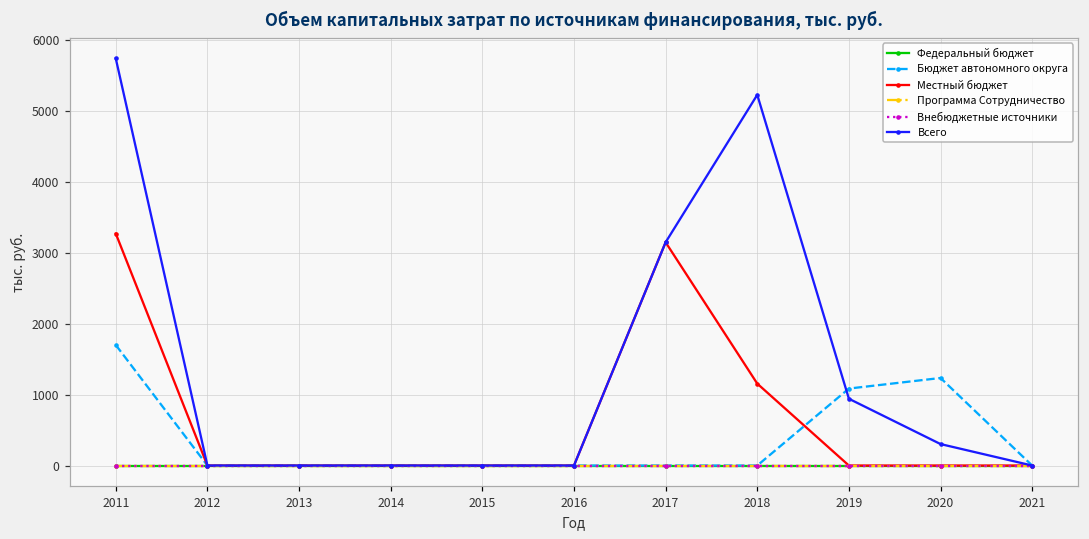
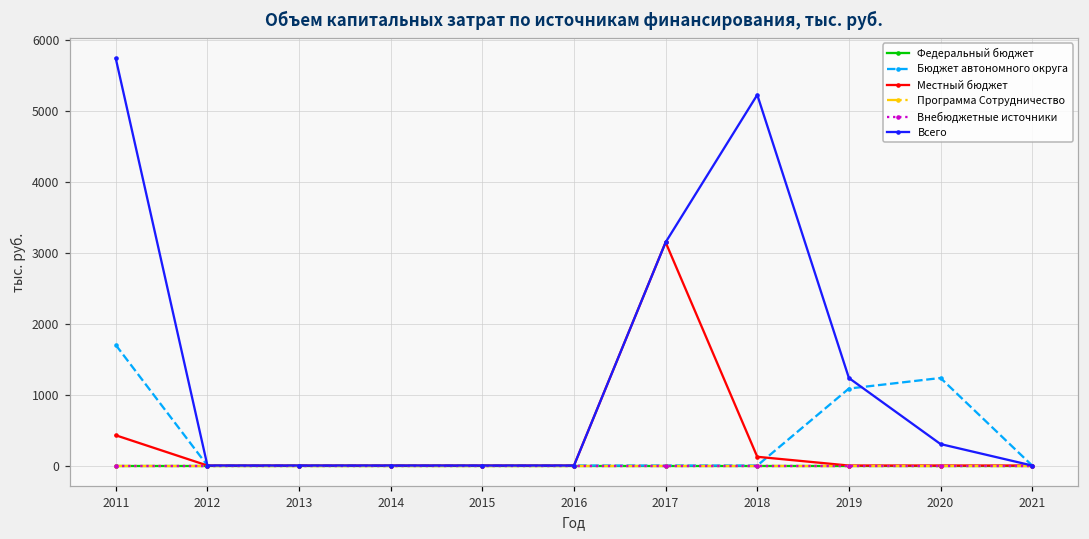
Местный бюджет, 2011: 3300 -> 400
Местный бюджет, 2018: 1200 -> 100
Всего, 2019: 900 -> 1200
